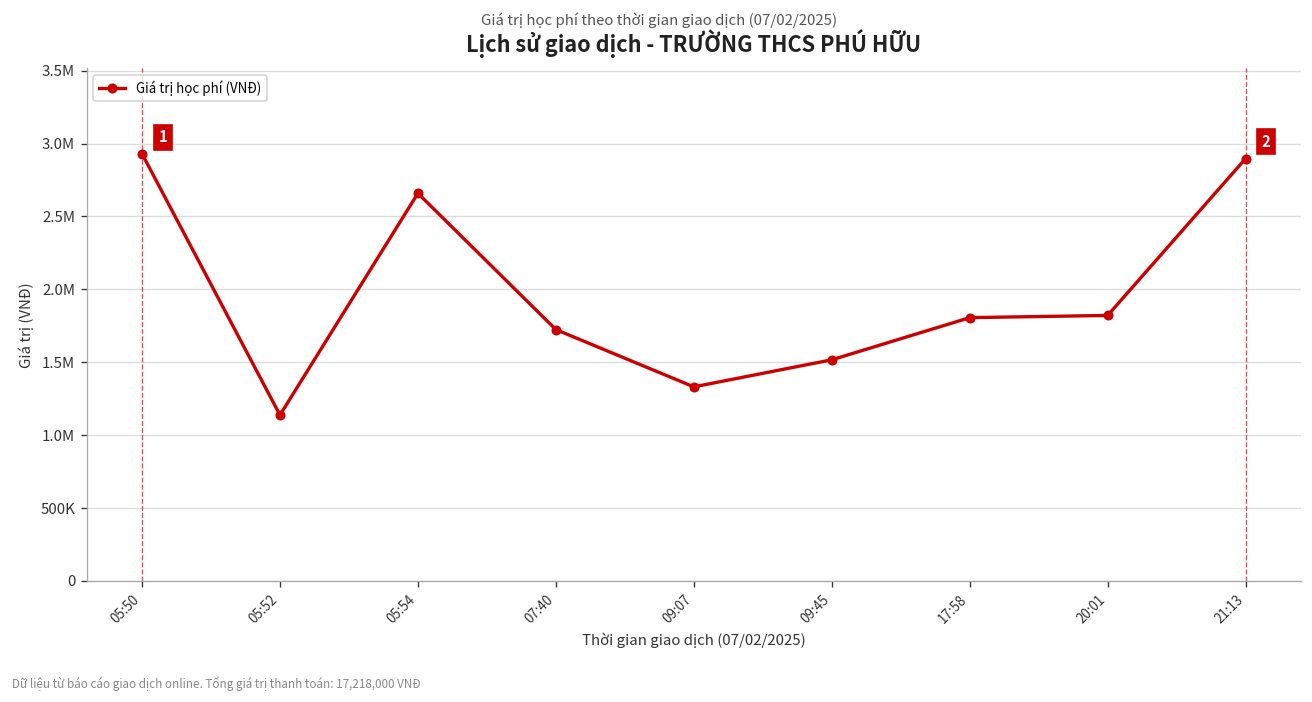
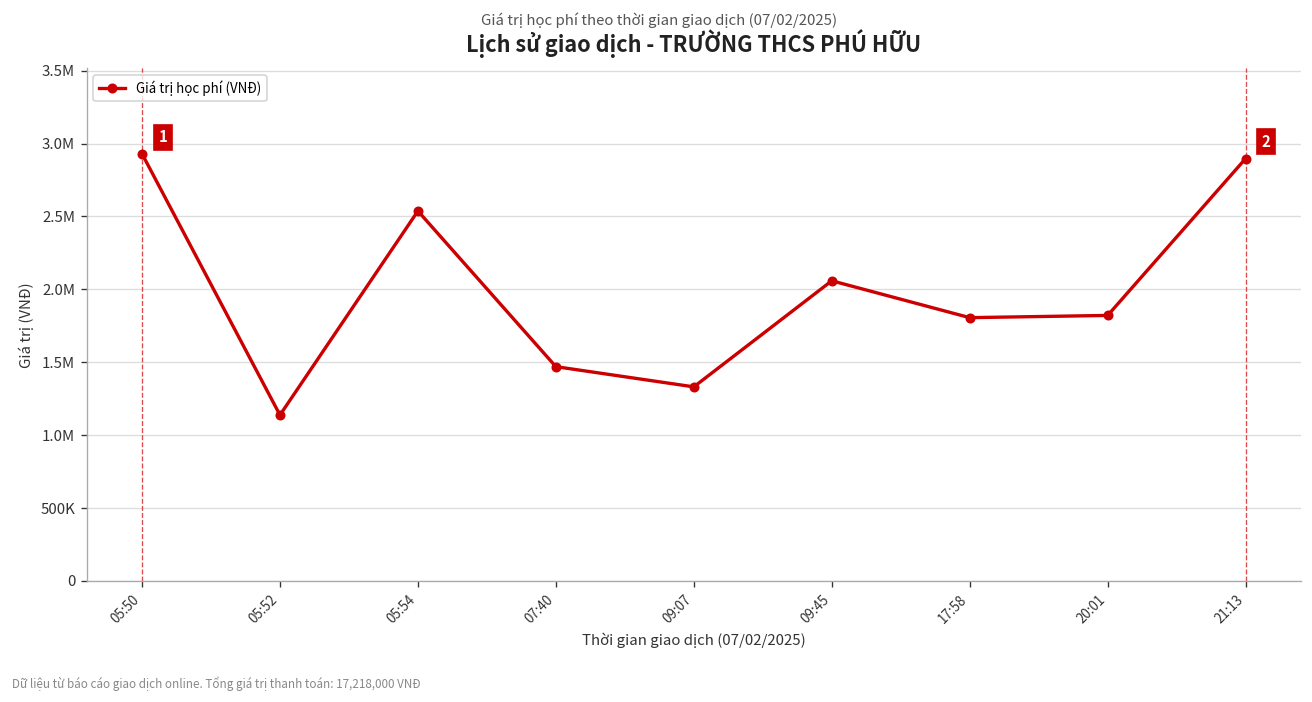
05:54: 2660000 -> 2540000
07:40: 1720000 -> 1470000
09:45: 1520000 -> 2060000
